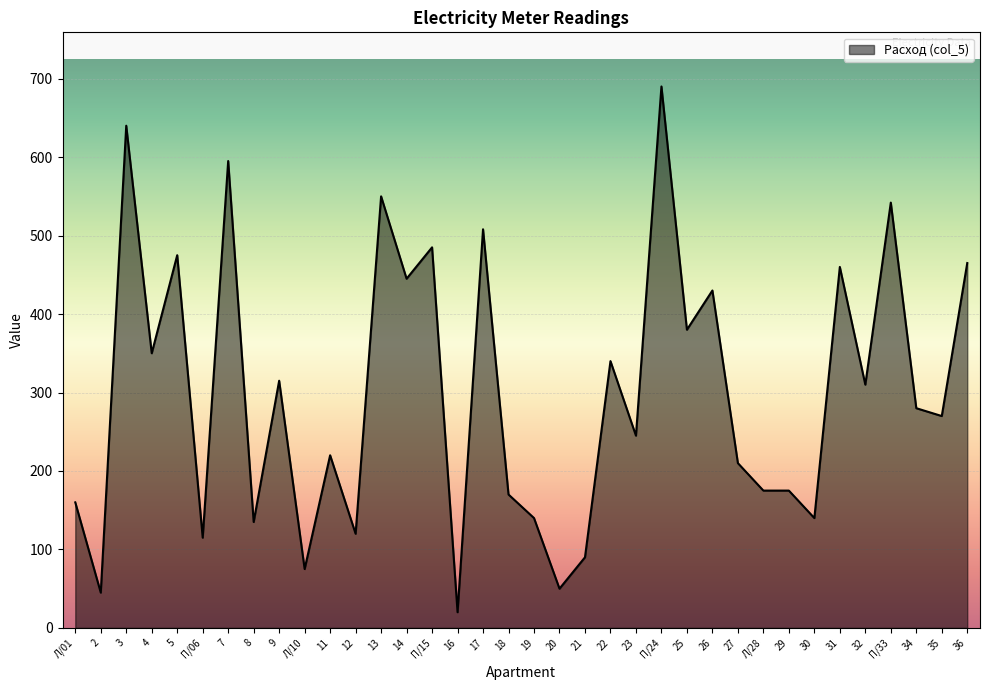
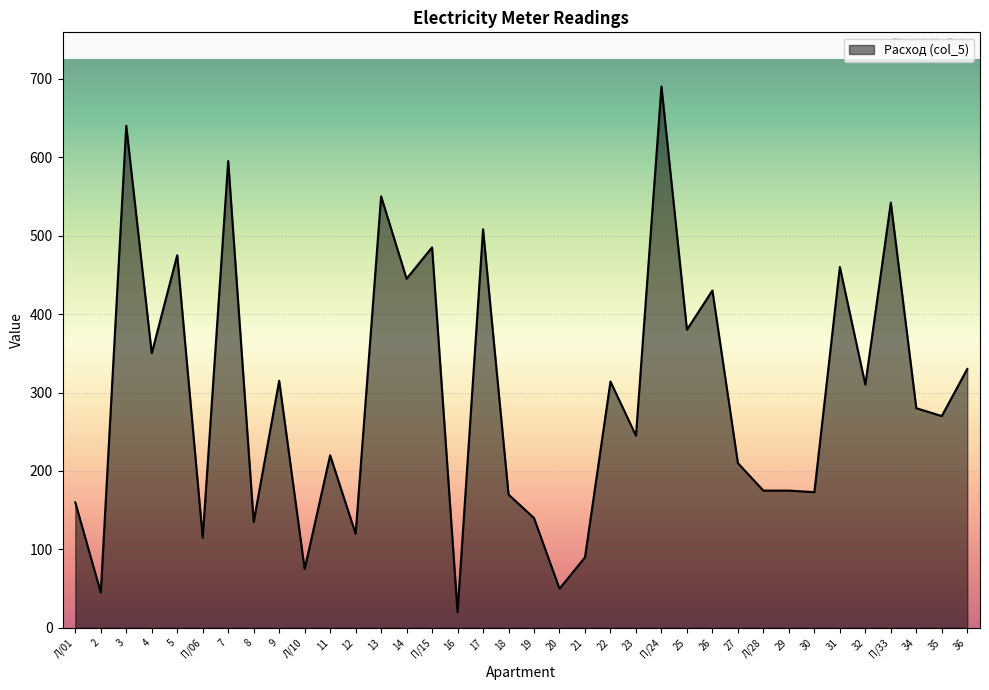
22: 340 -> 310
30: 140 -> 170
36: 470 -> 330
